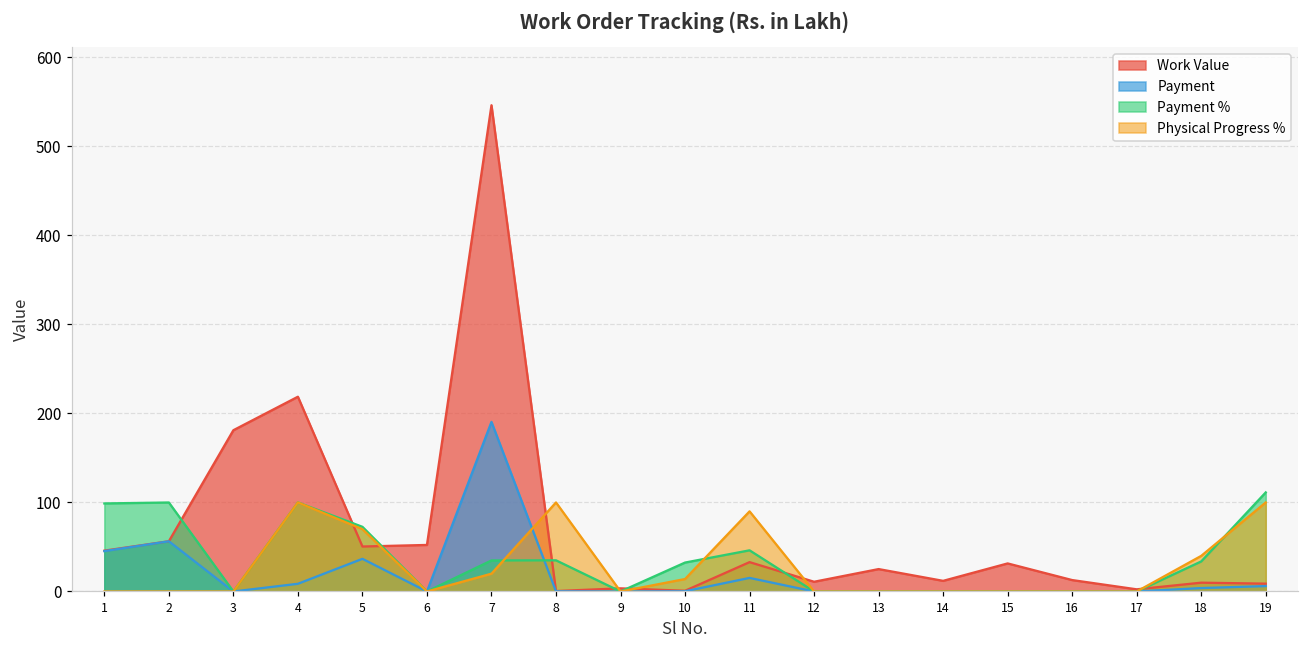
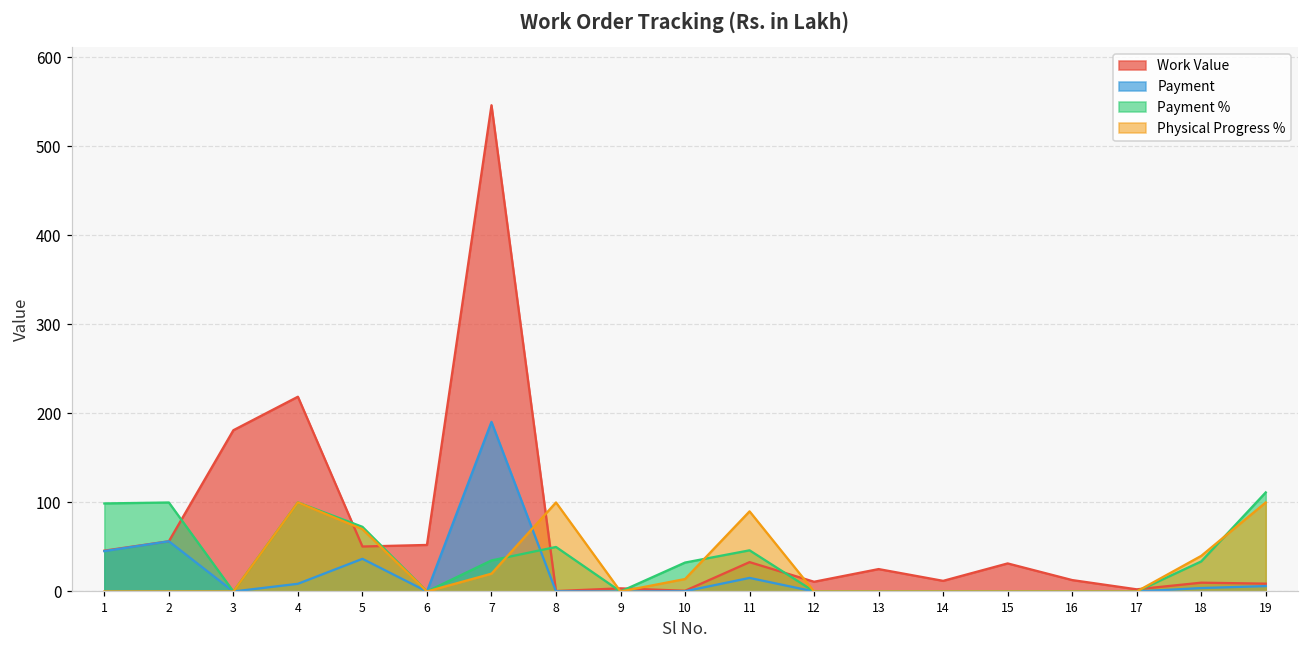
Payment %, 8: 40 -> 50
